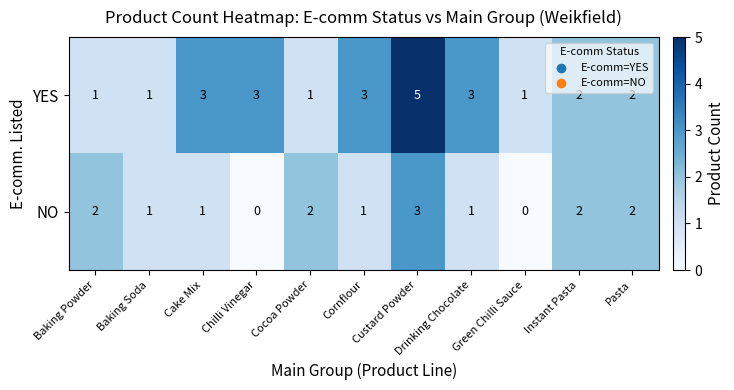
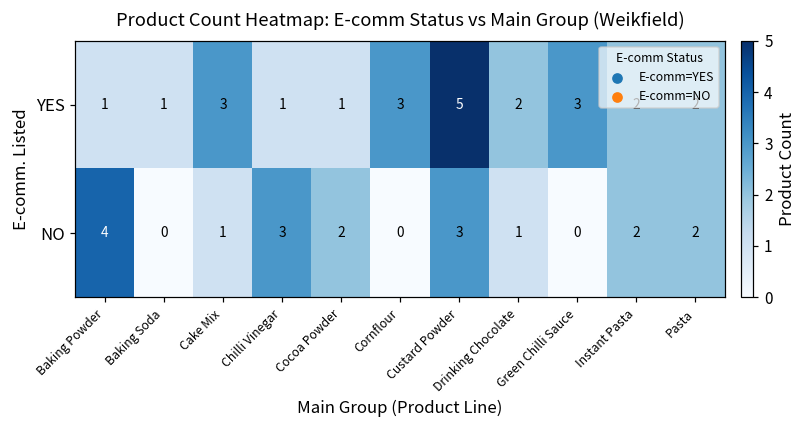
YES, Chilli Vinegar: 3 -> 1
YES, Drinking Chocolate: 3 -> 2
YES, Green Chilli Sauce: 1 -> 3
NO, Baking Powder: 2 -> 4
NO, Baking Soda: 1 -> 0
NO, Chilli Vinegar: 0 -> 3
NO, Cornflour: 1 -> 0
